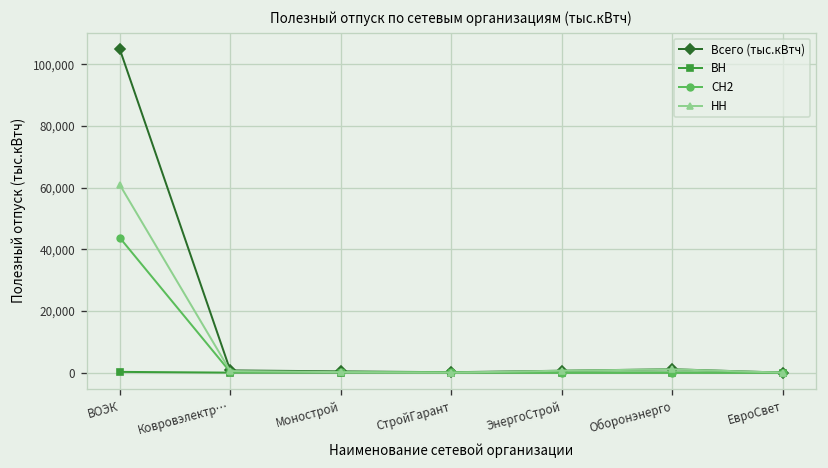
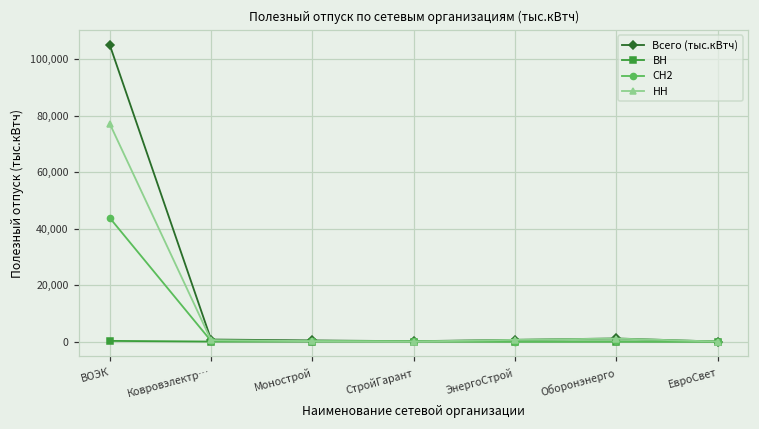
НН, ВОЭК: 61,000 -> 77,000
